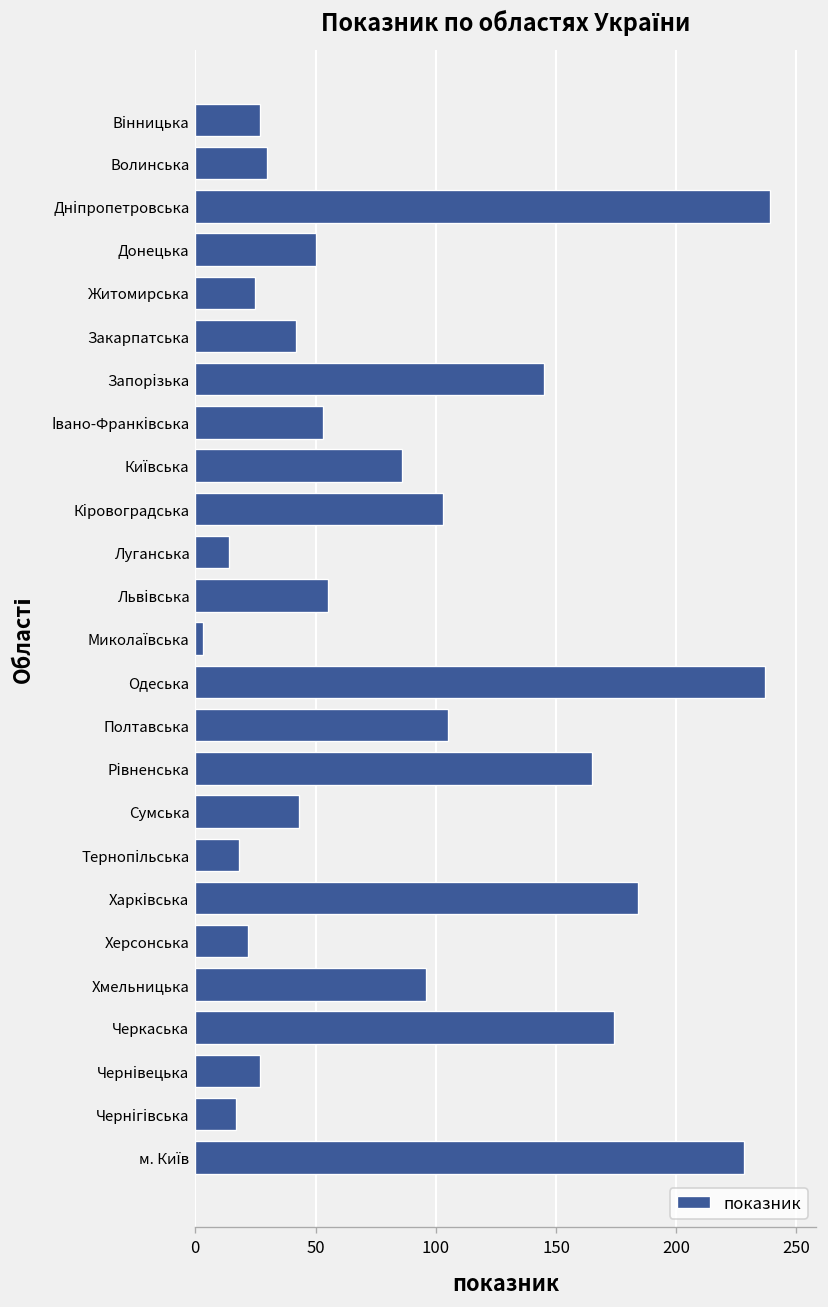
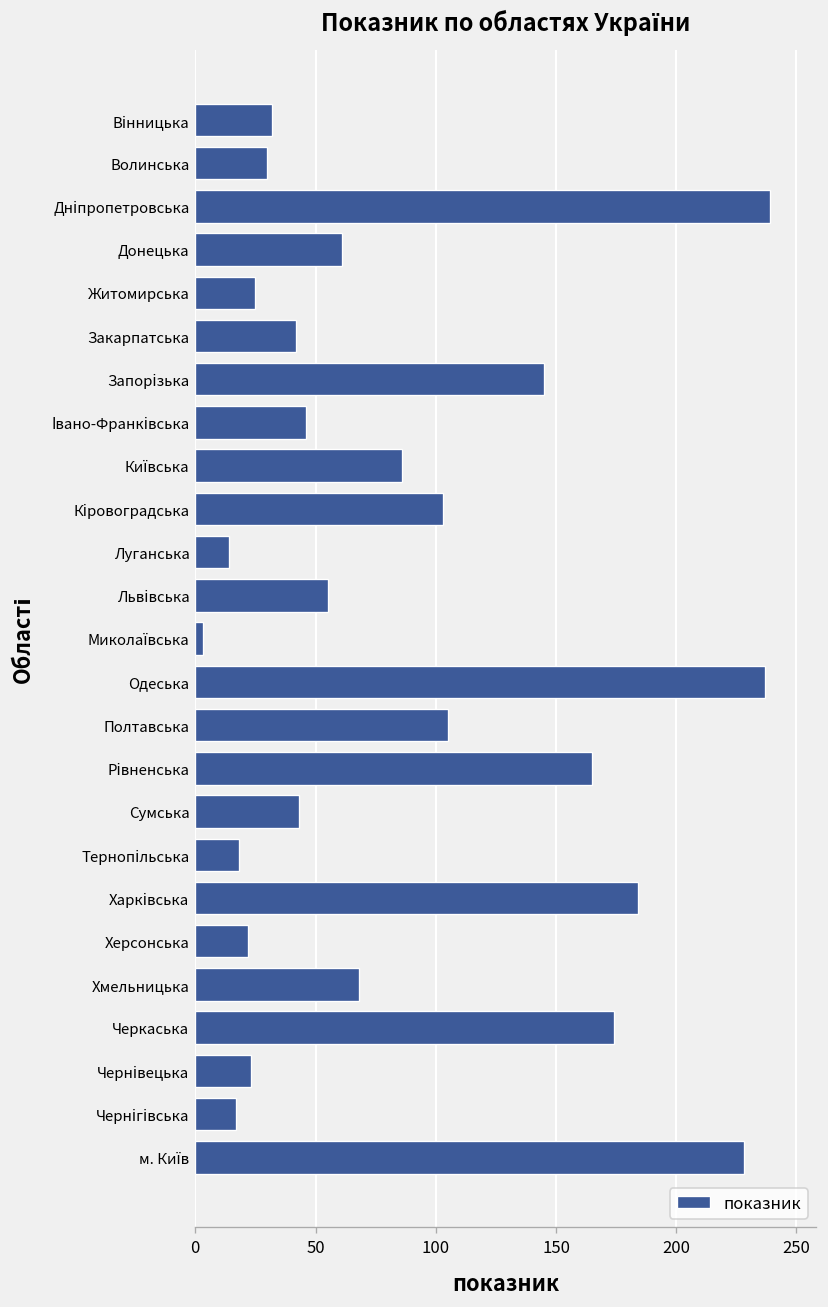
Вінницька: 27 -> 32
Донецька: 50 -> 61
Івано-Франківська: 53 -> 46
Хмельницька: 96 -> 68
Чернівецька: 27 -> 23
